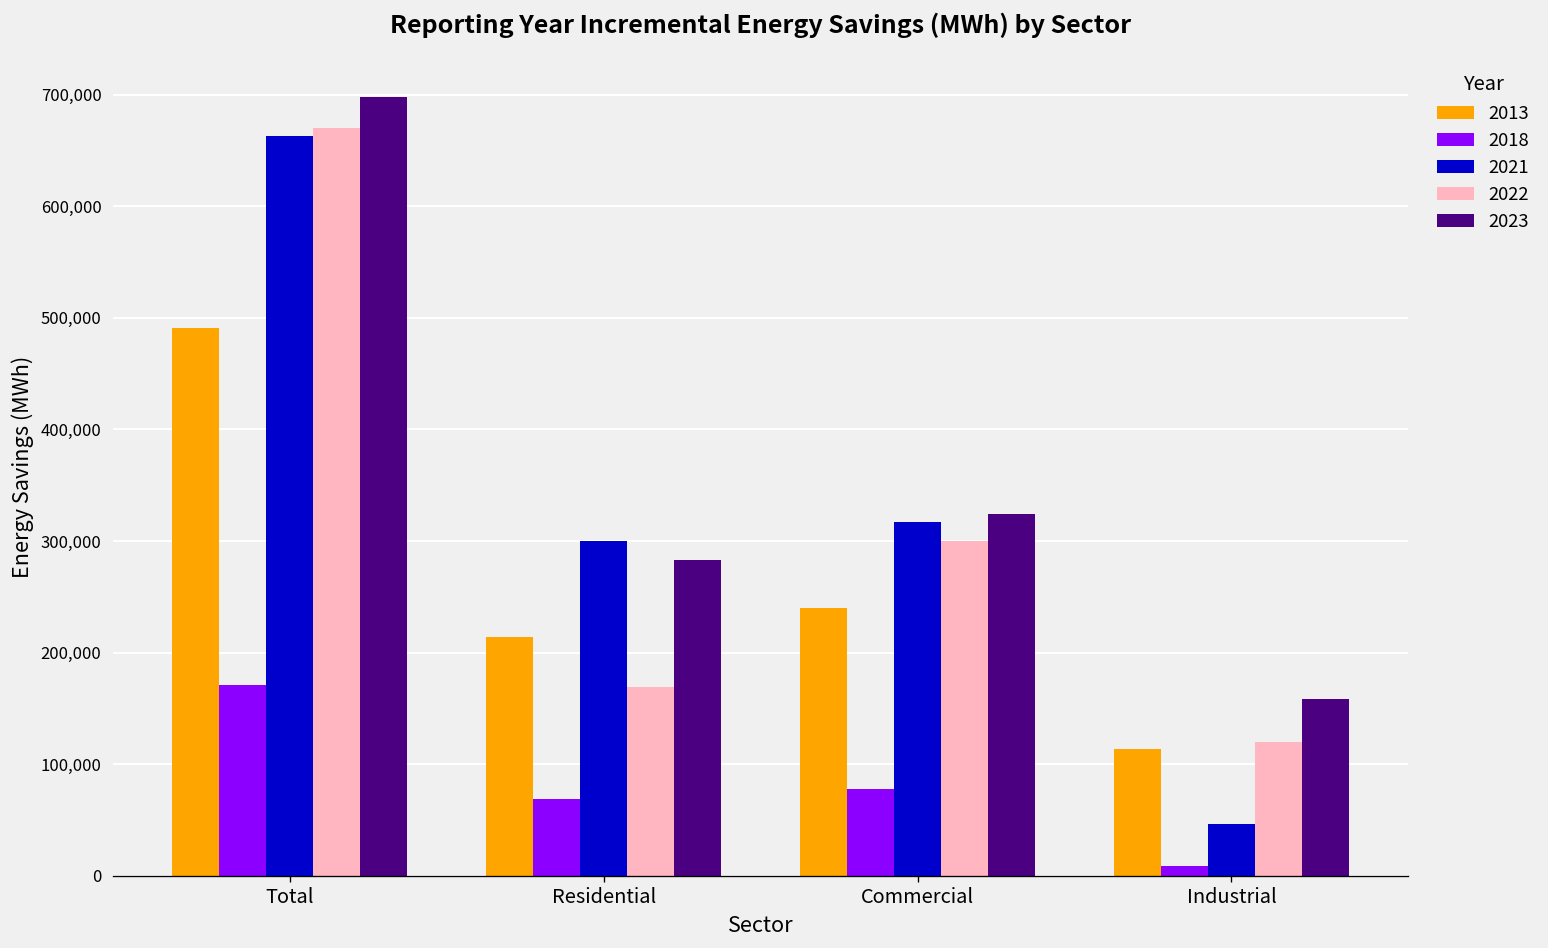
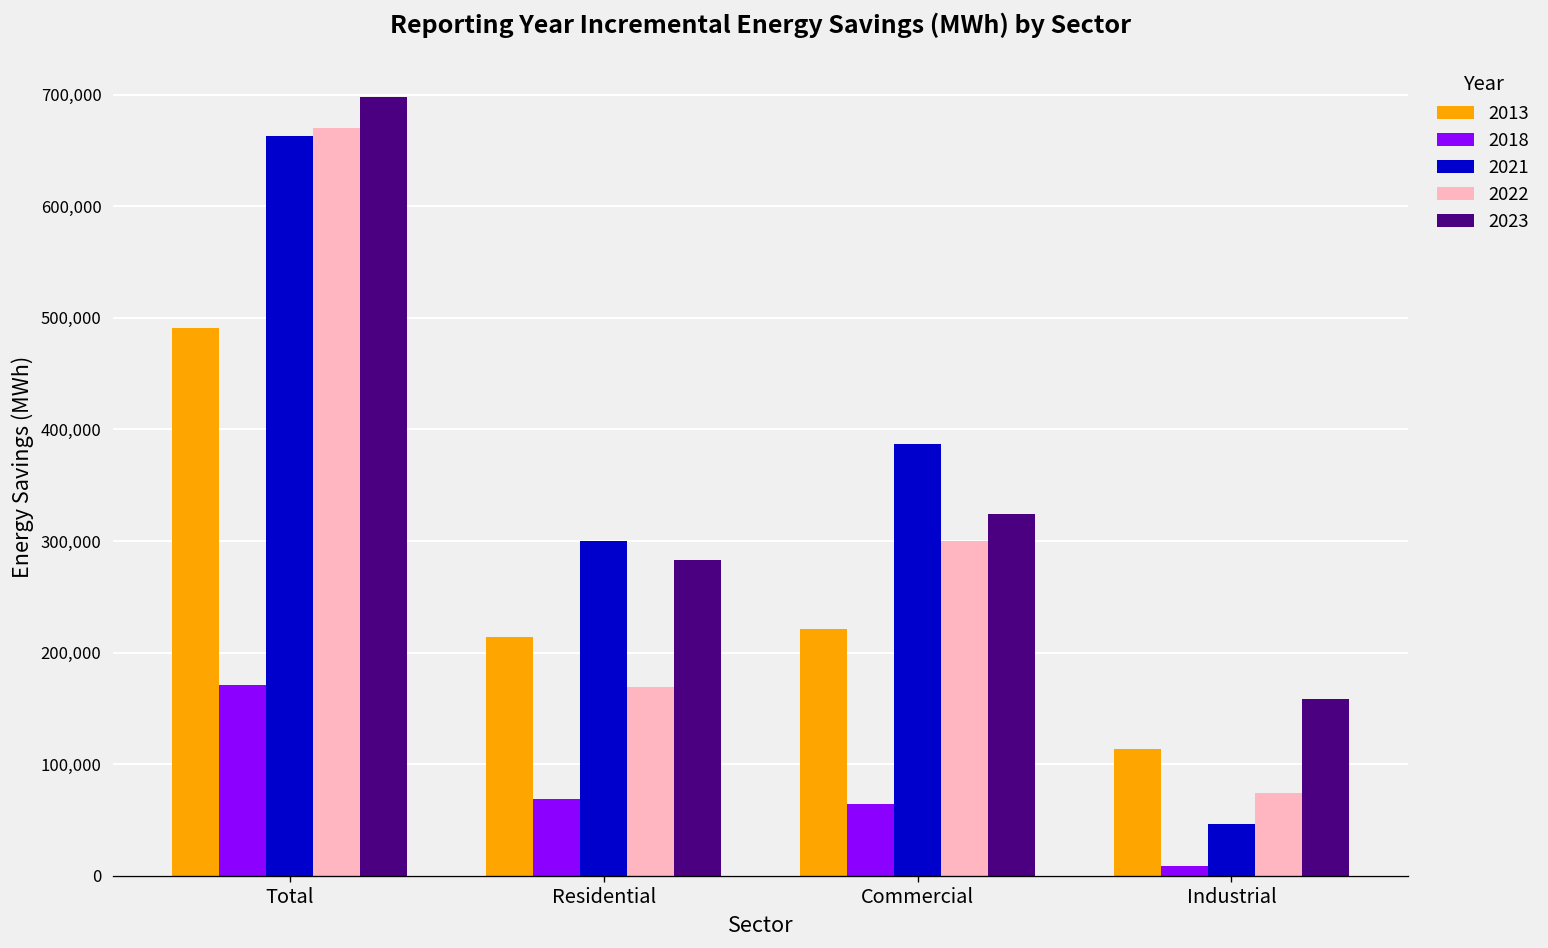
2013, Commercial: 240,000 -> 220,000
2018, Commercial: 80,000 -> 60,000
2021, Commercial: 320,000 -> 390,000
2022, Industrial: 120,000 -> 70,000
